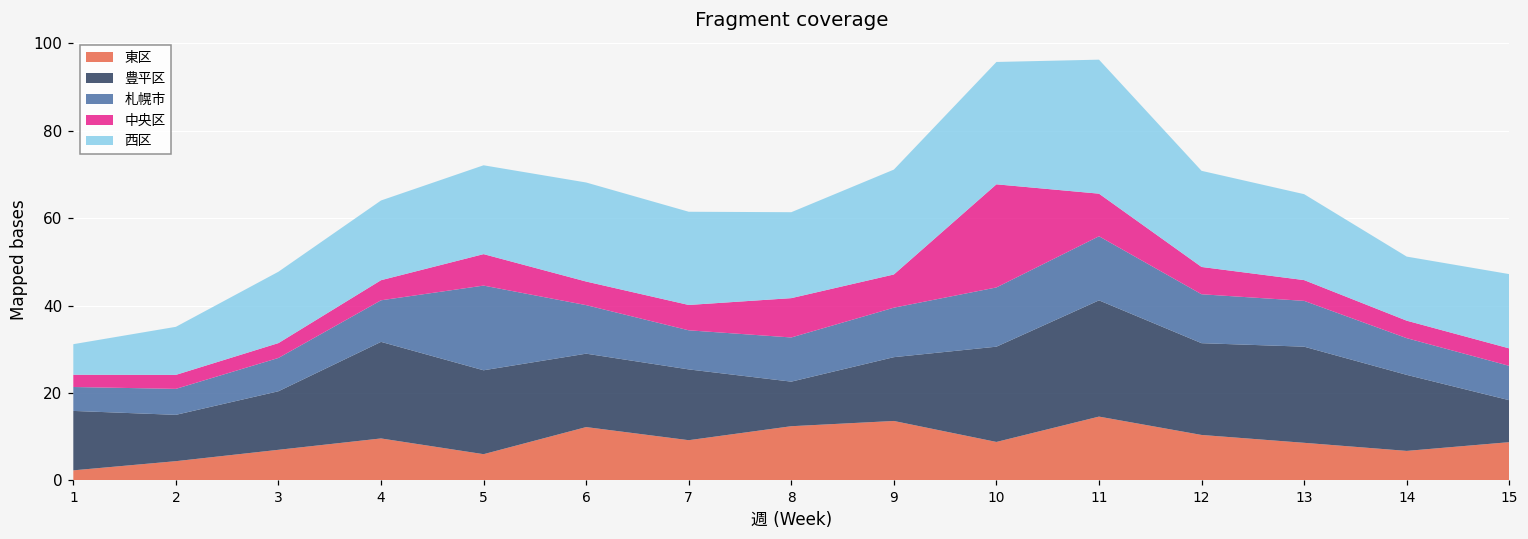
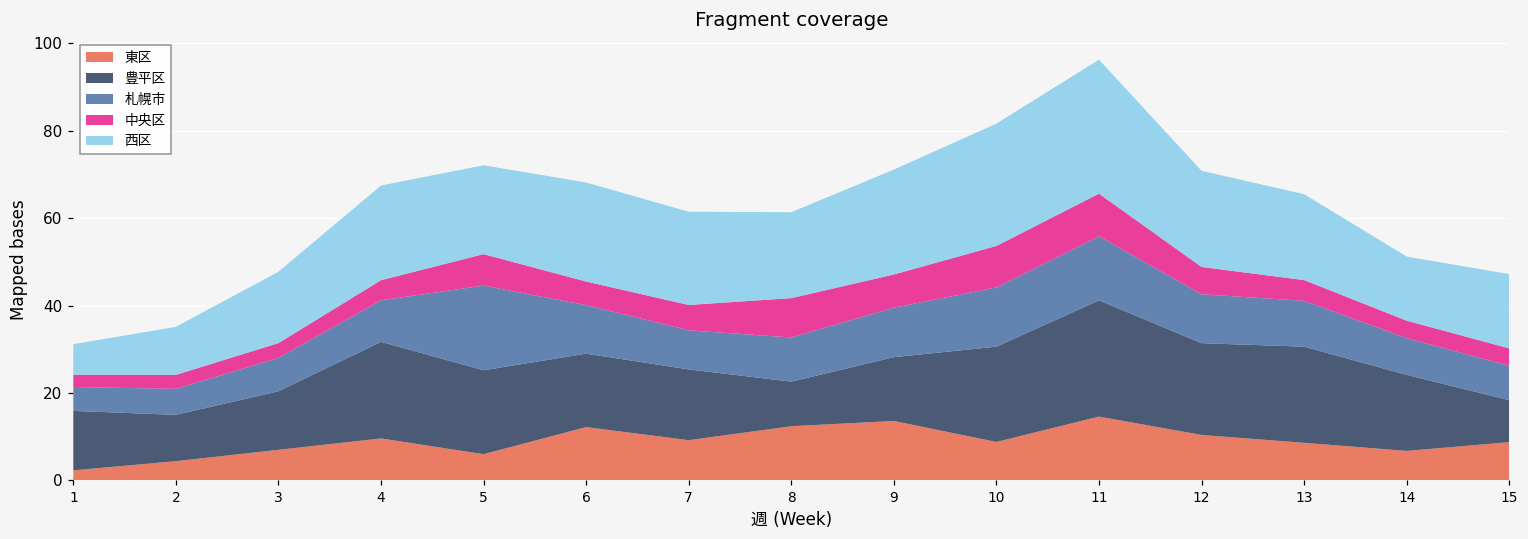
西区, 4: 18 -> 22
中央区, 10: 24 -> 10
